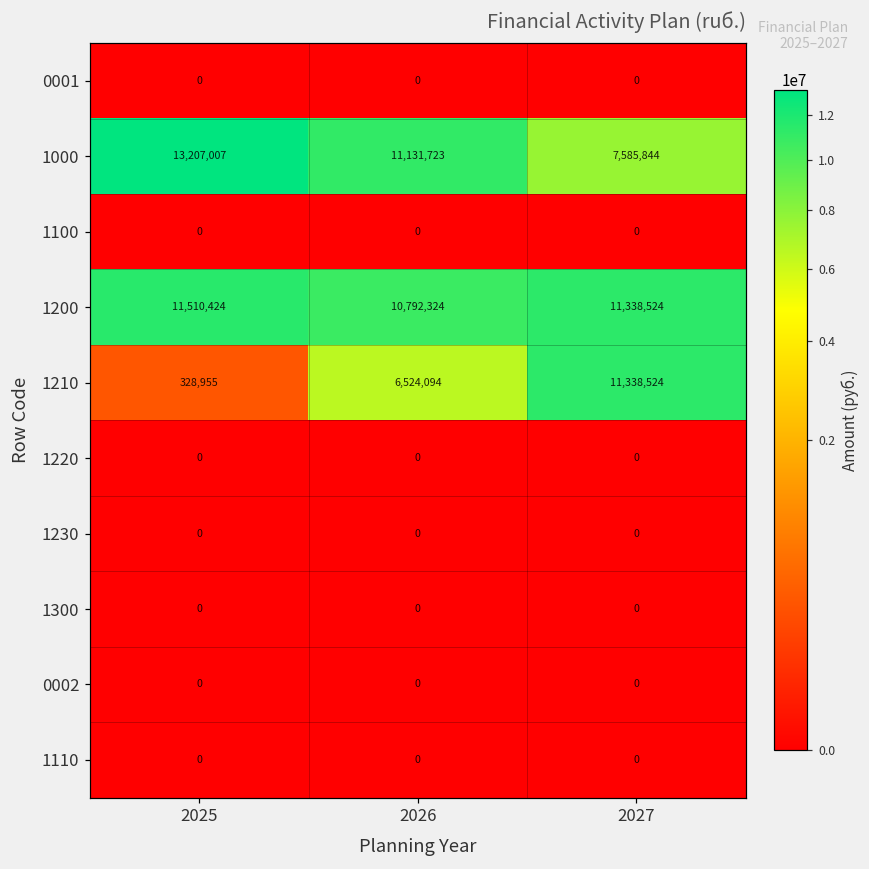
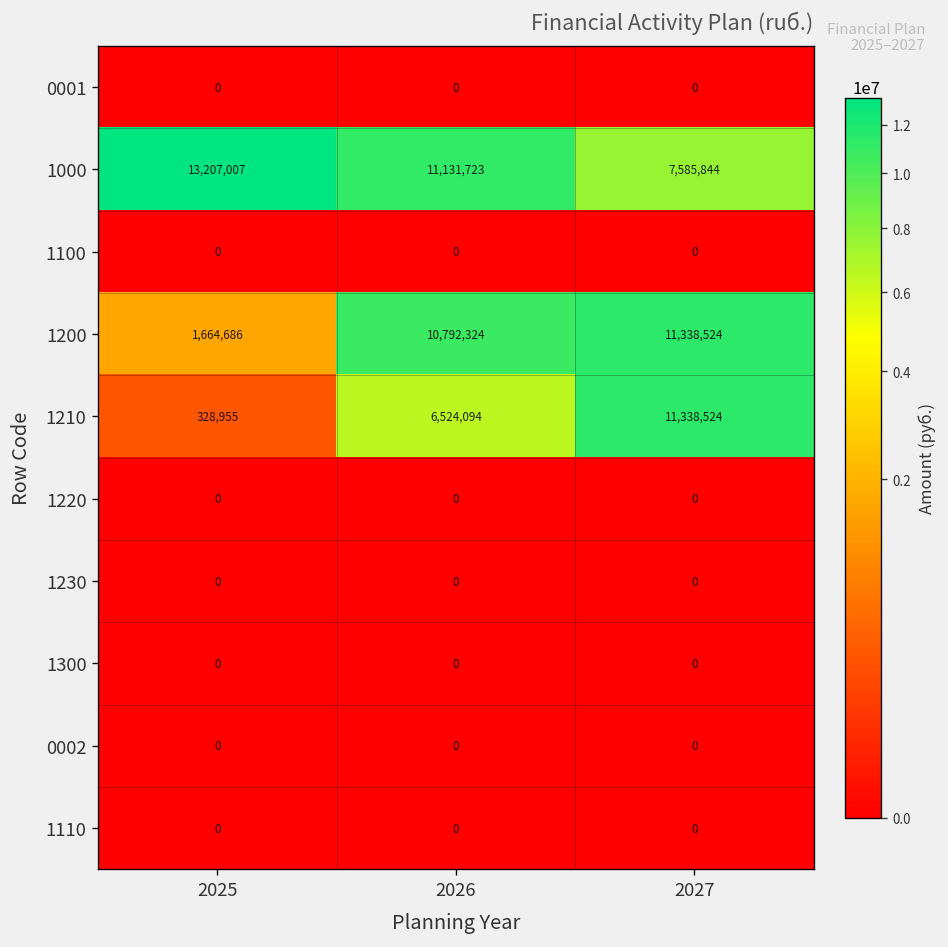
1200, 2025: 11,510,424 -> 1,664,686
